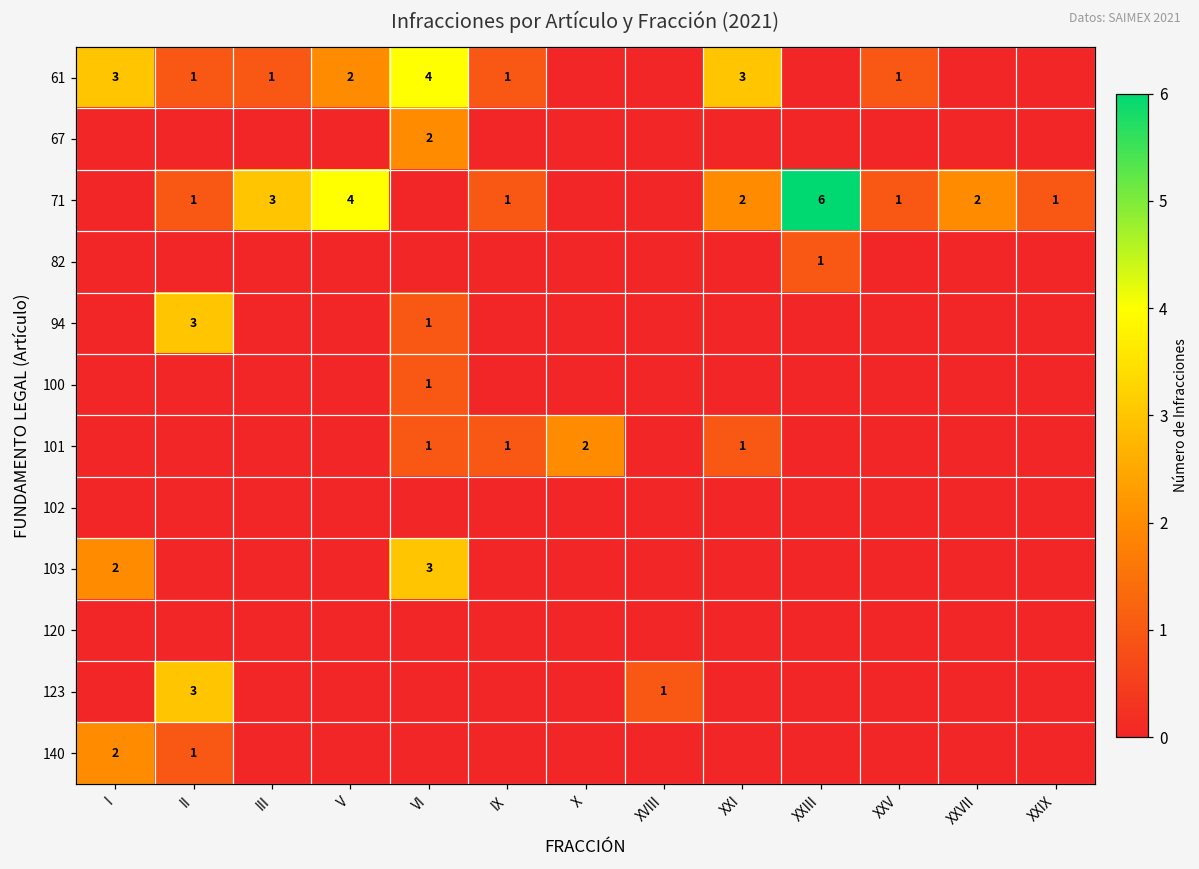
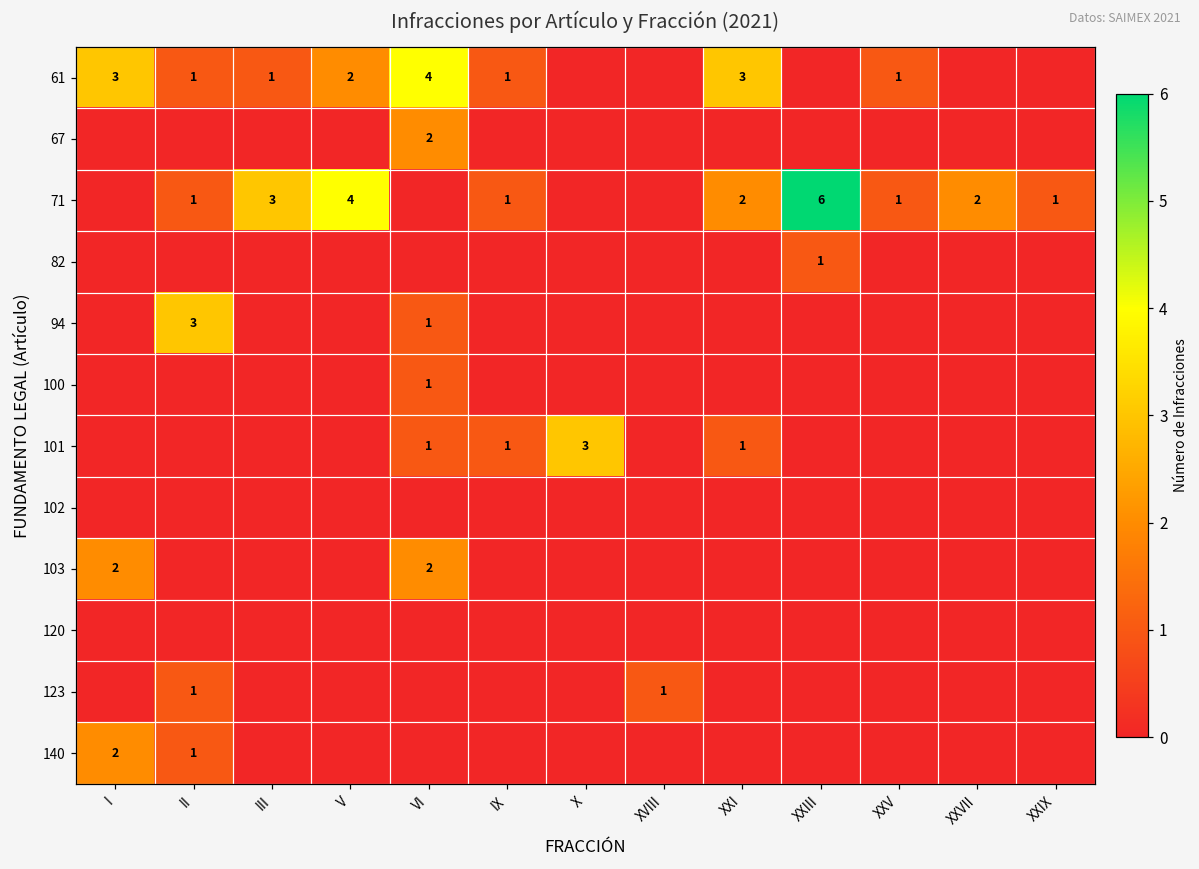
101, X: 2 -> 3
103, VI: 3 -> 2
123, II: 3 -> 1
